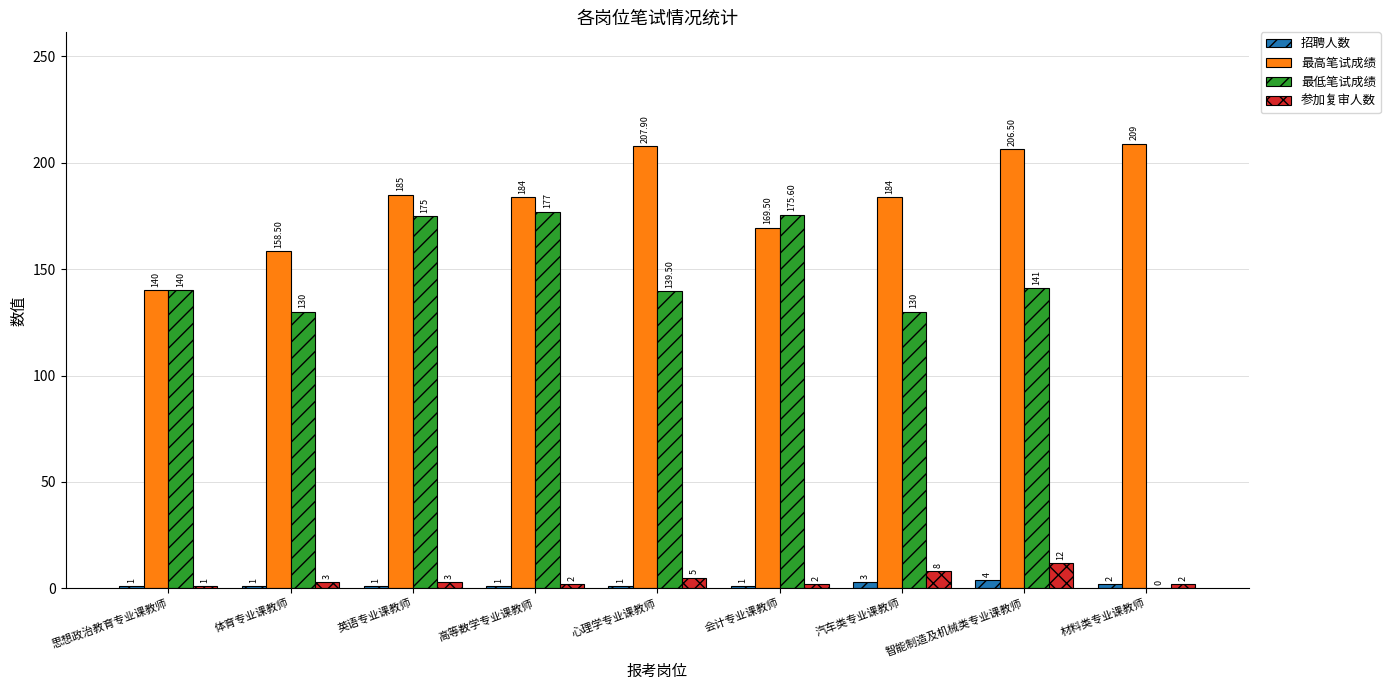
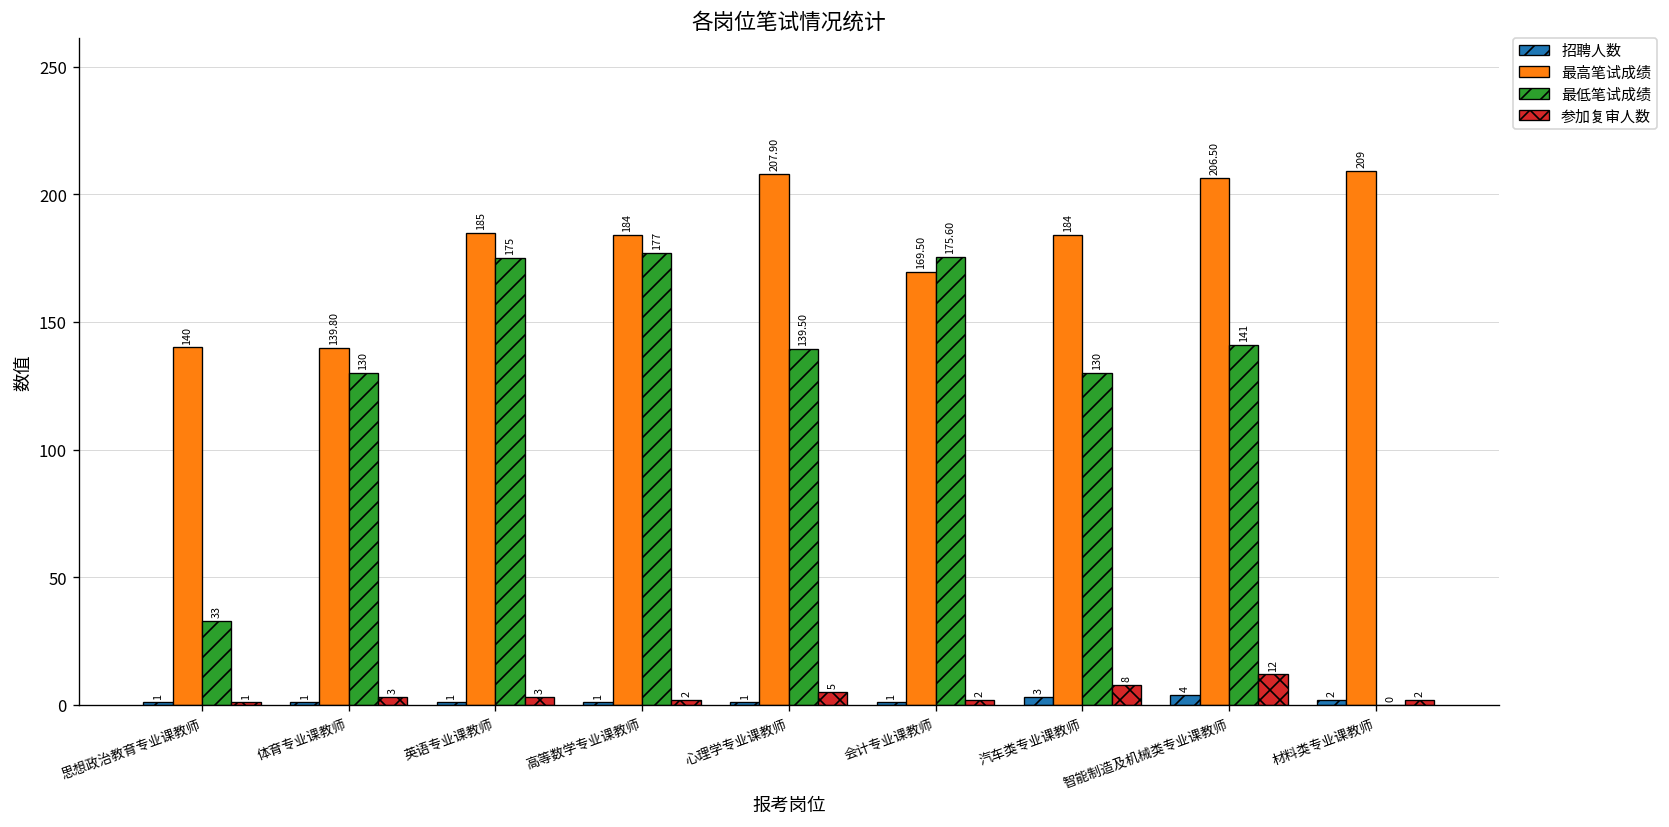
最低笔试成绩, 思想政治教育专业课教师: 140 -> 33
最高笔试成绩, 体育专业课教师: 158.50 -> 139.80
